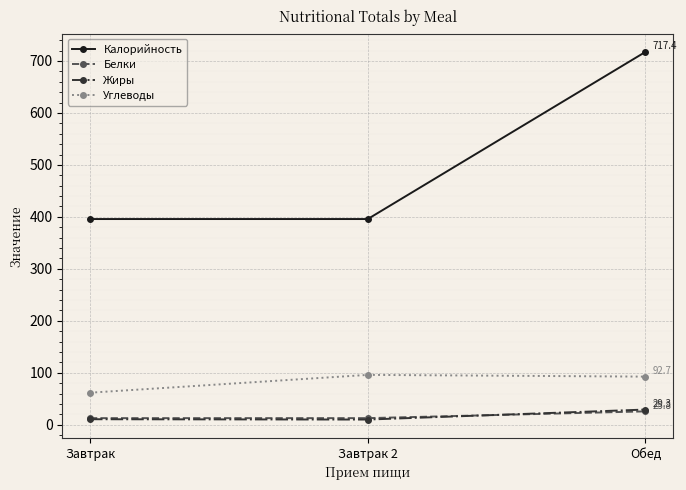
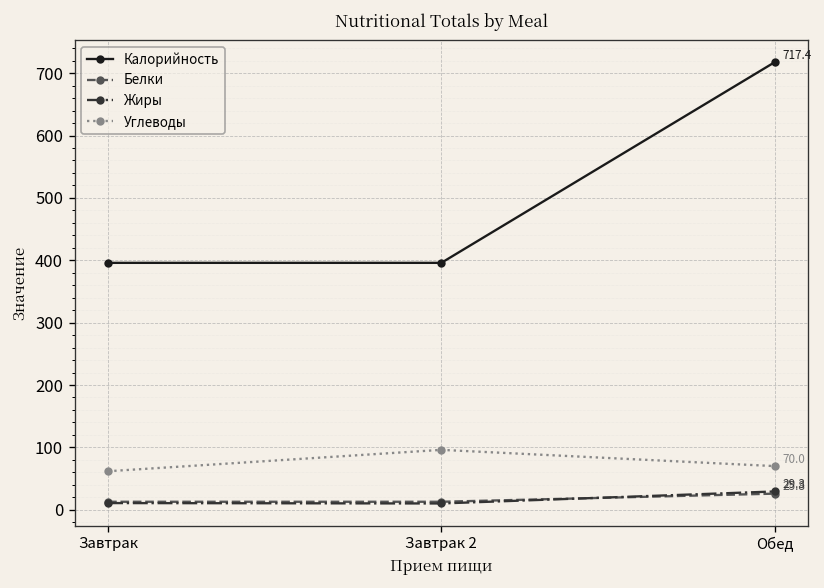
Углеводы, Обед: 92.7 -> 70.0
